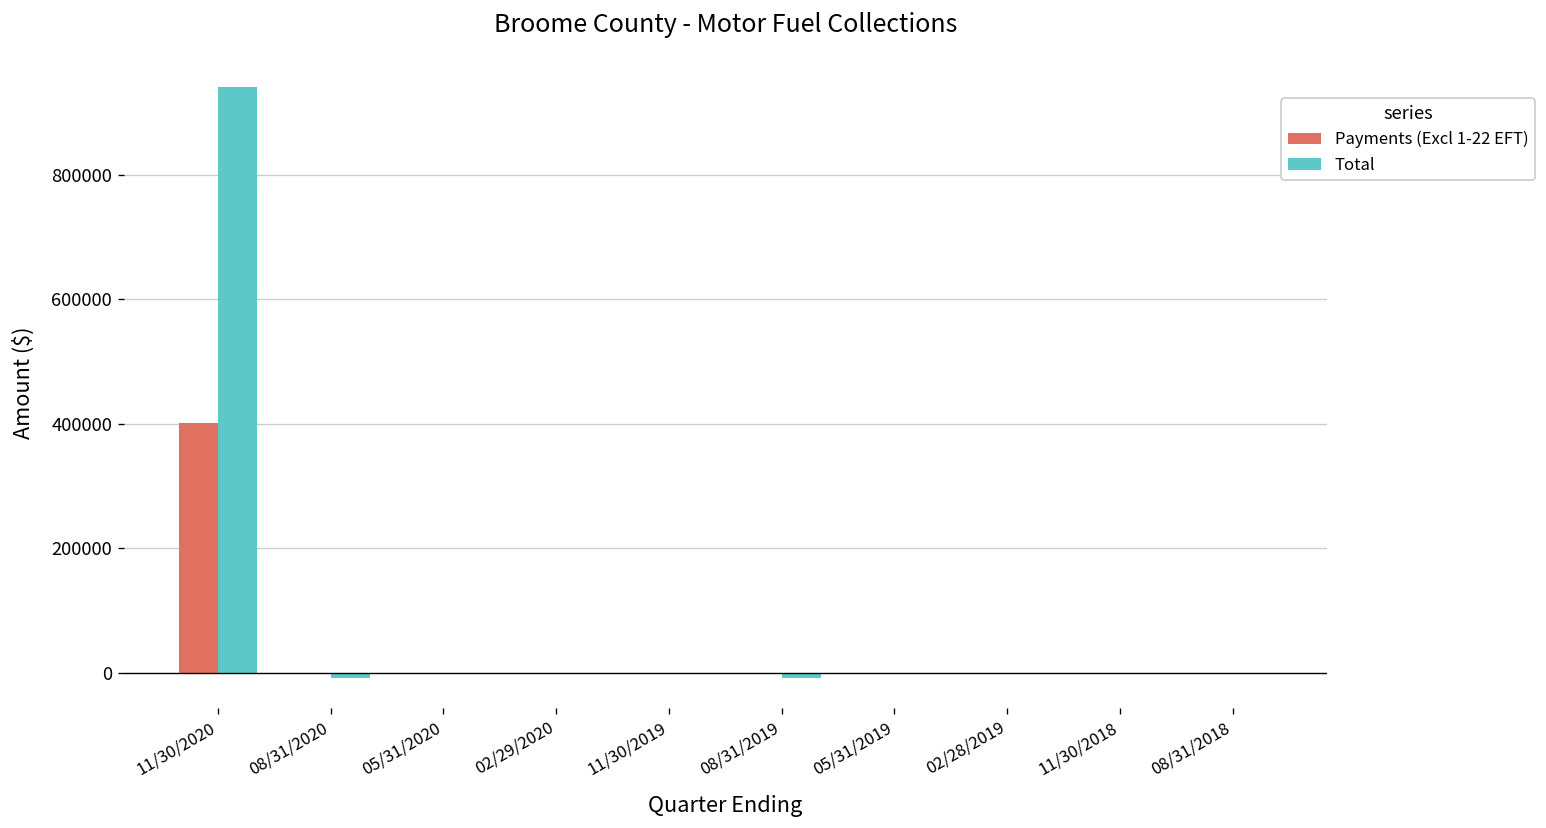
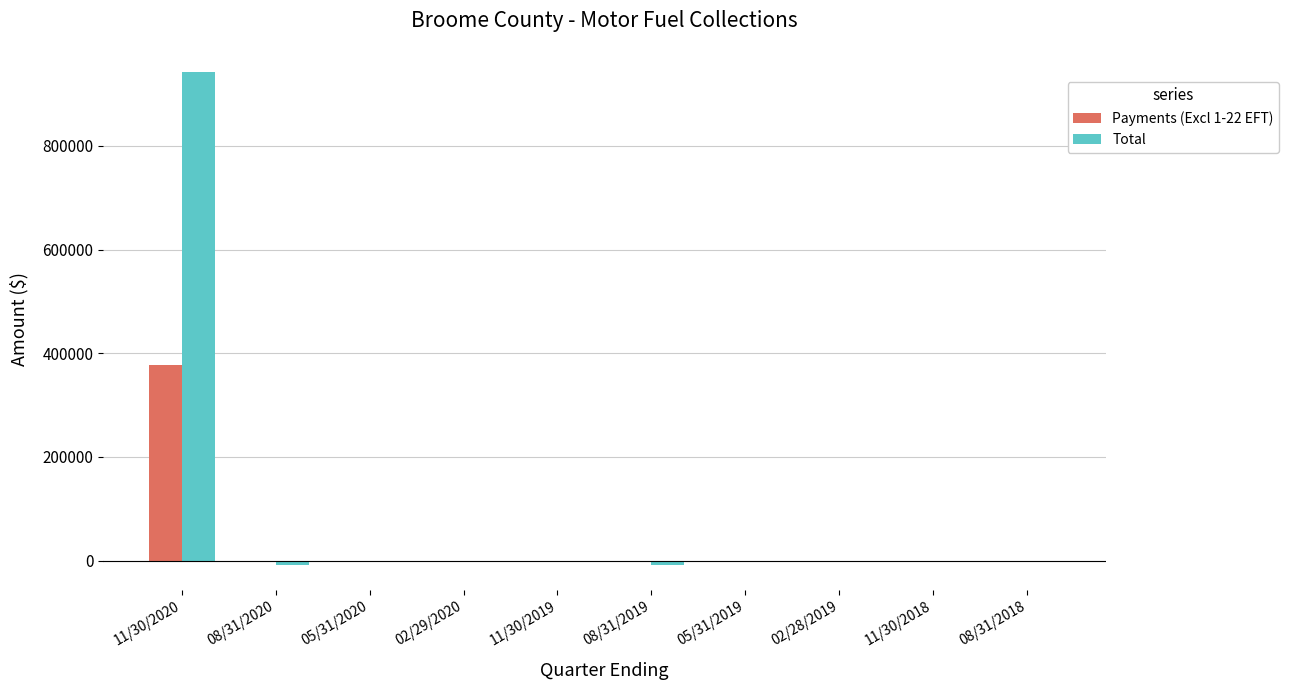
Payments (Excl 1-22 EFT), 11/30/2020: 400000 -> 380000
